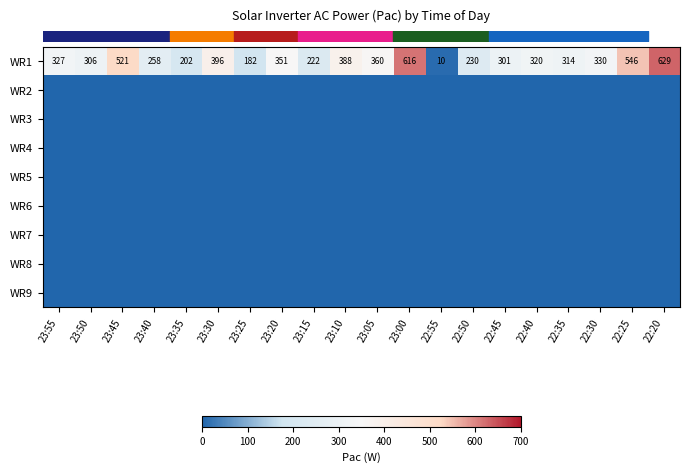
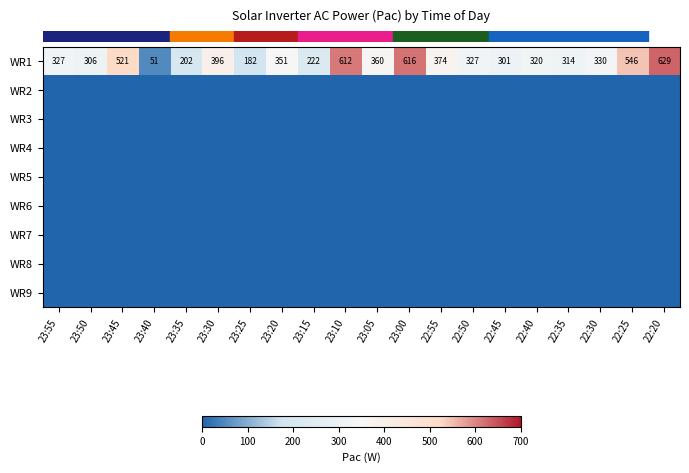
WR1, 23:40: 258 -> 51
WR1, 23:10: 388 -> 612
WR1, 22:55: 10 -> 374
WR1, 22:50: 230 -> 327
